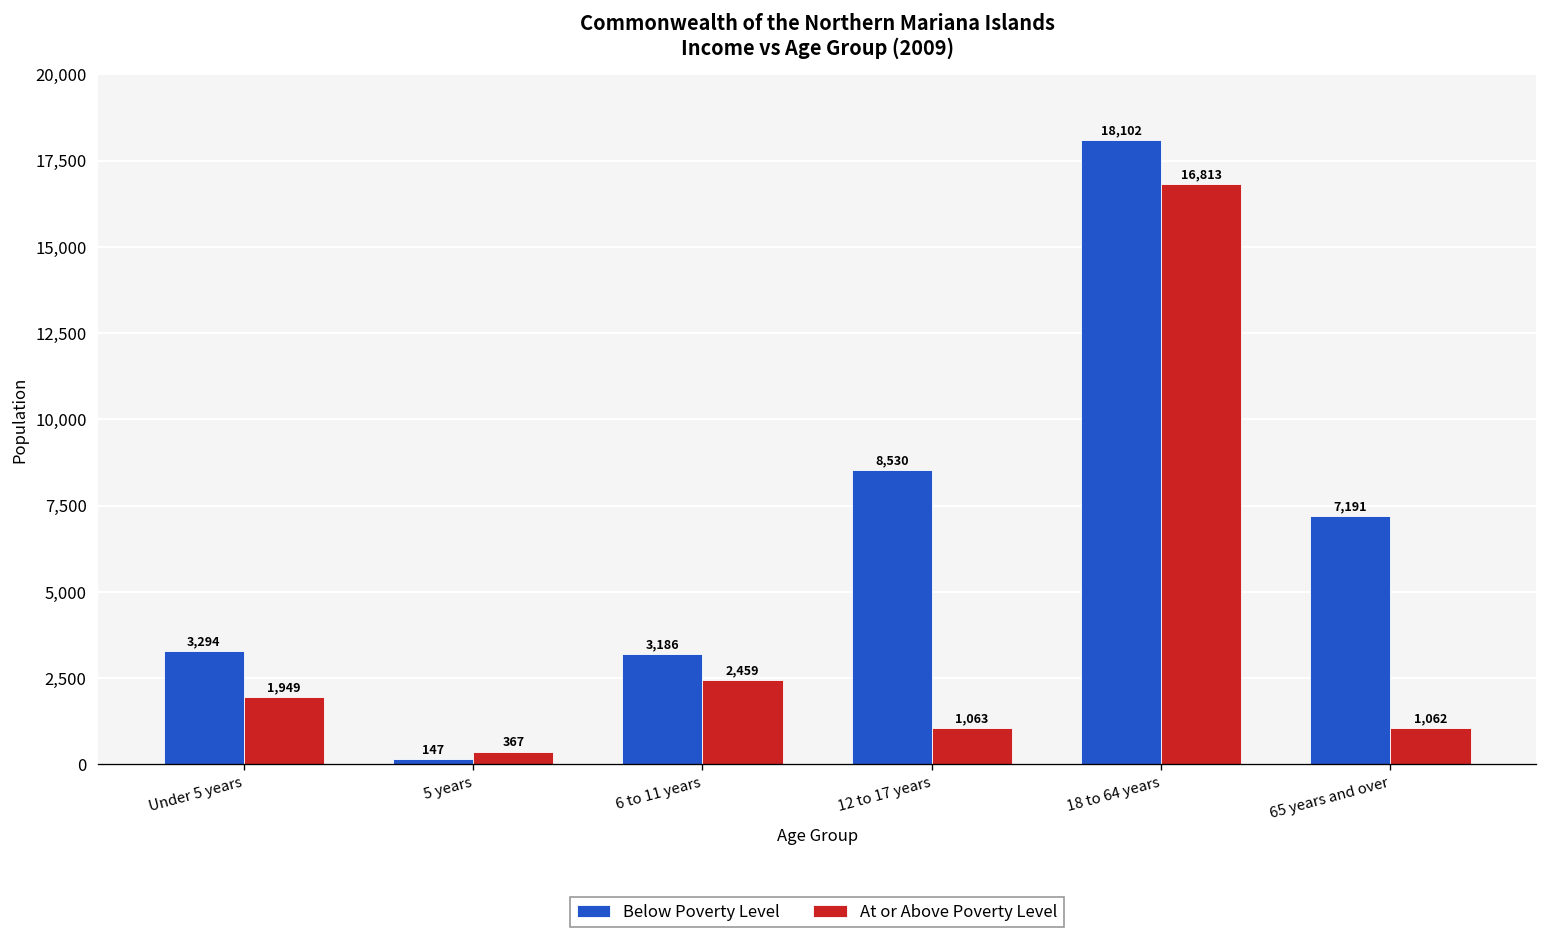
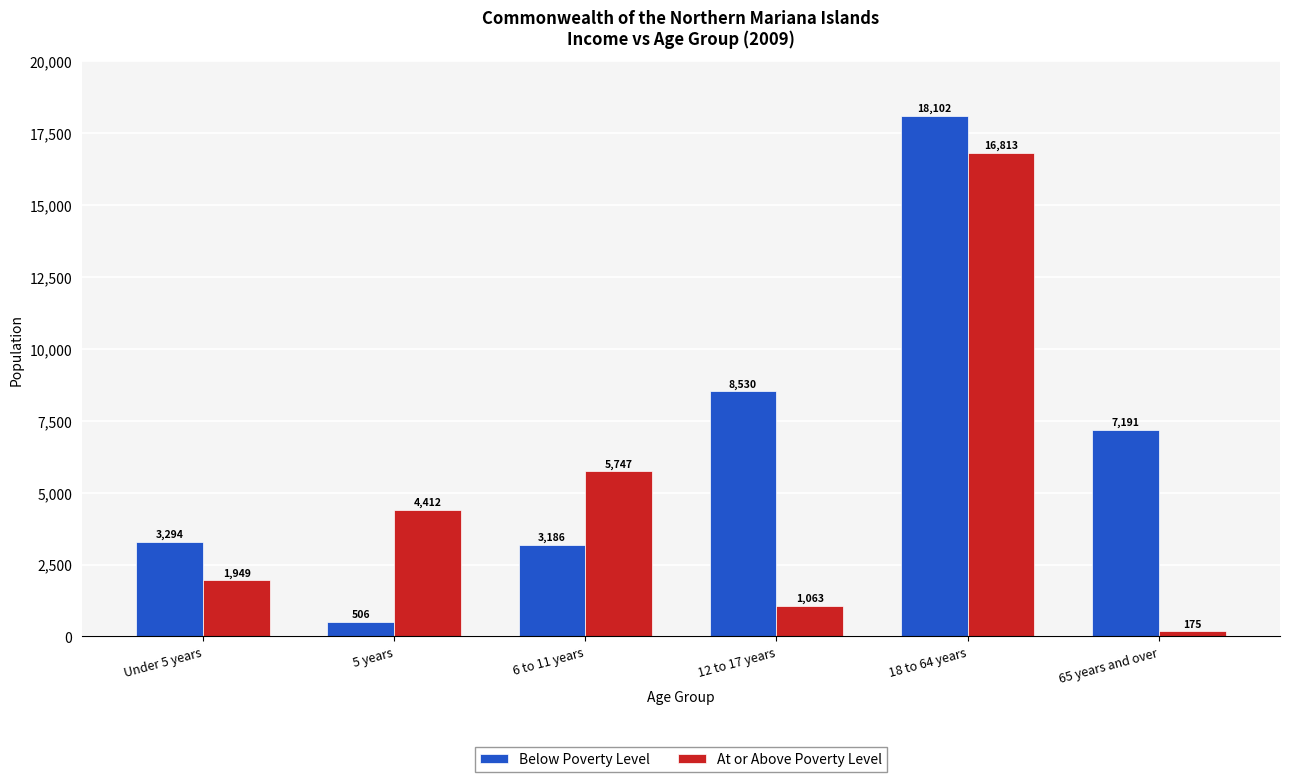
Below Poverty Level, 5 years: 147 -> 506
At or Above Poverty Level, 5 years: 367 -> 4,412
At or Above Poverty Level, 6 to 11 years: 2,459 -> 5,747
At or Above Poverty Level, 65 years and over: 1,062 -> 175
